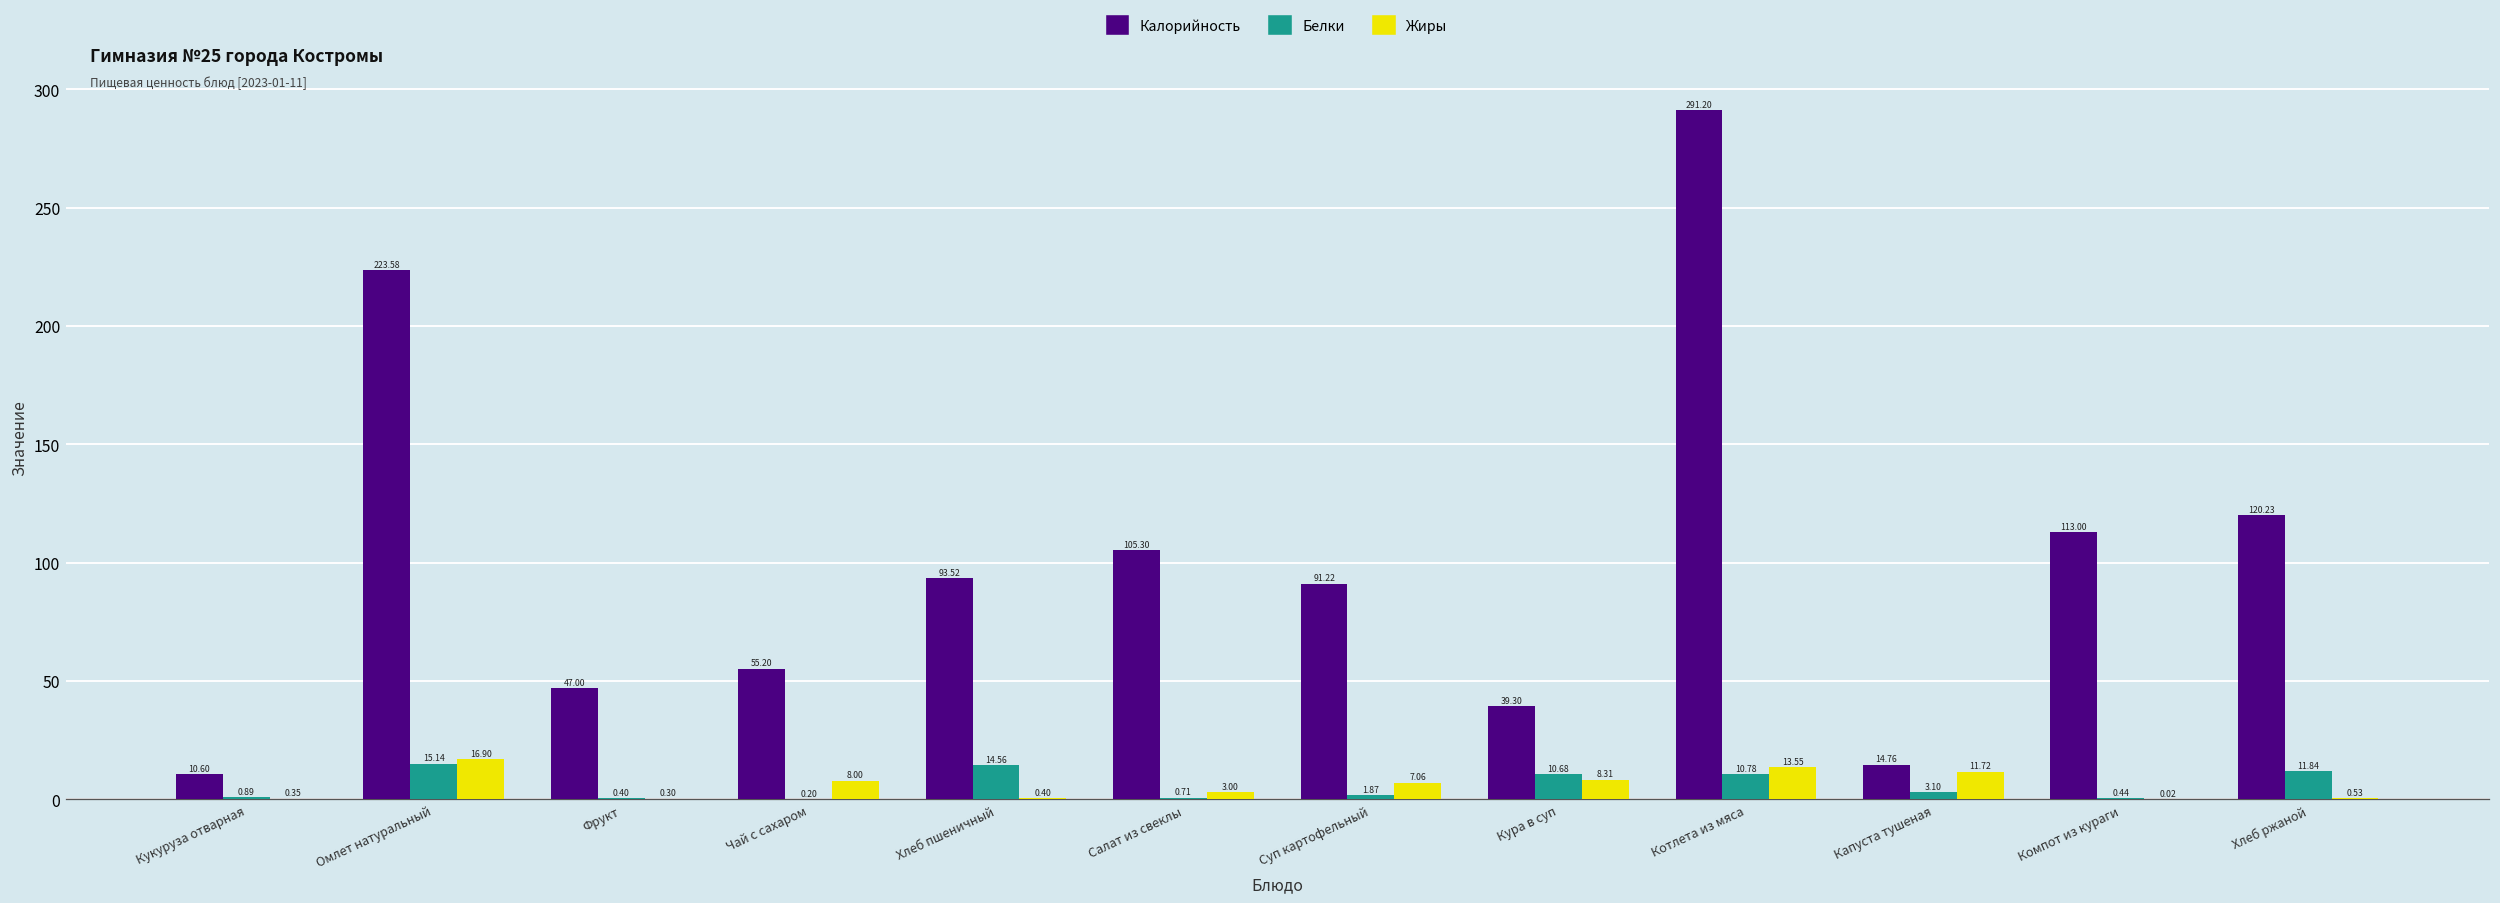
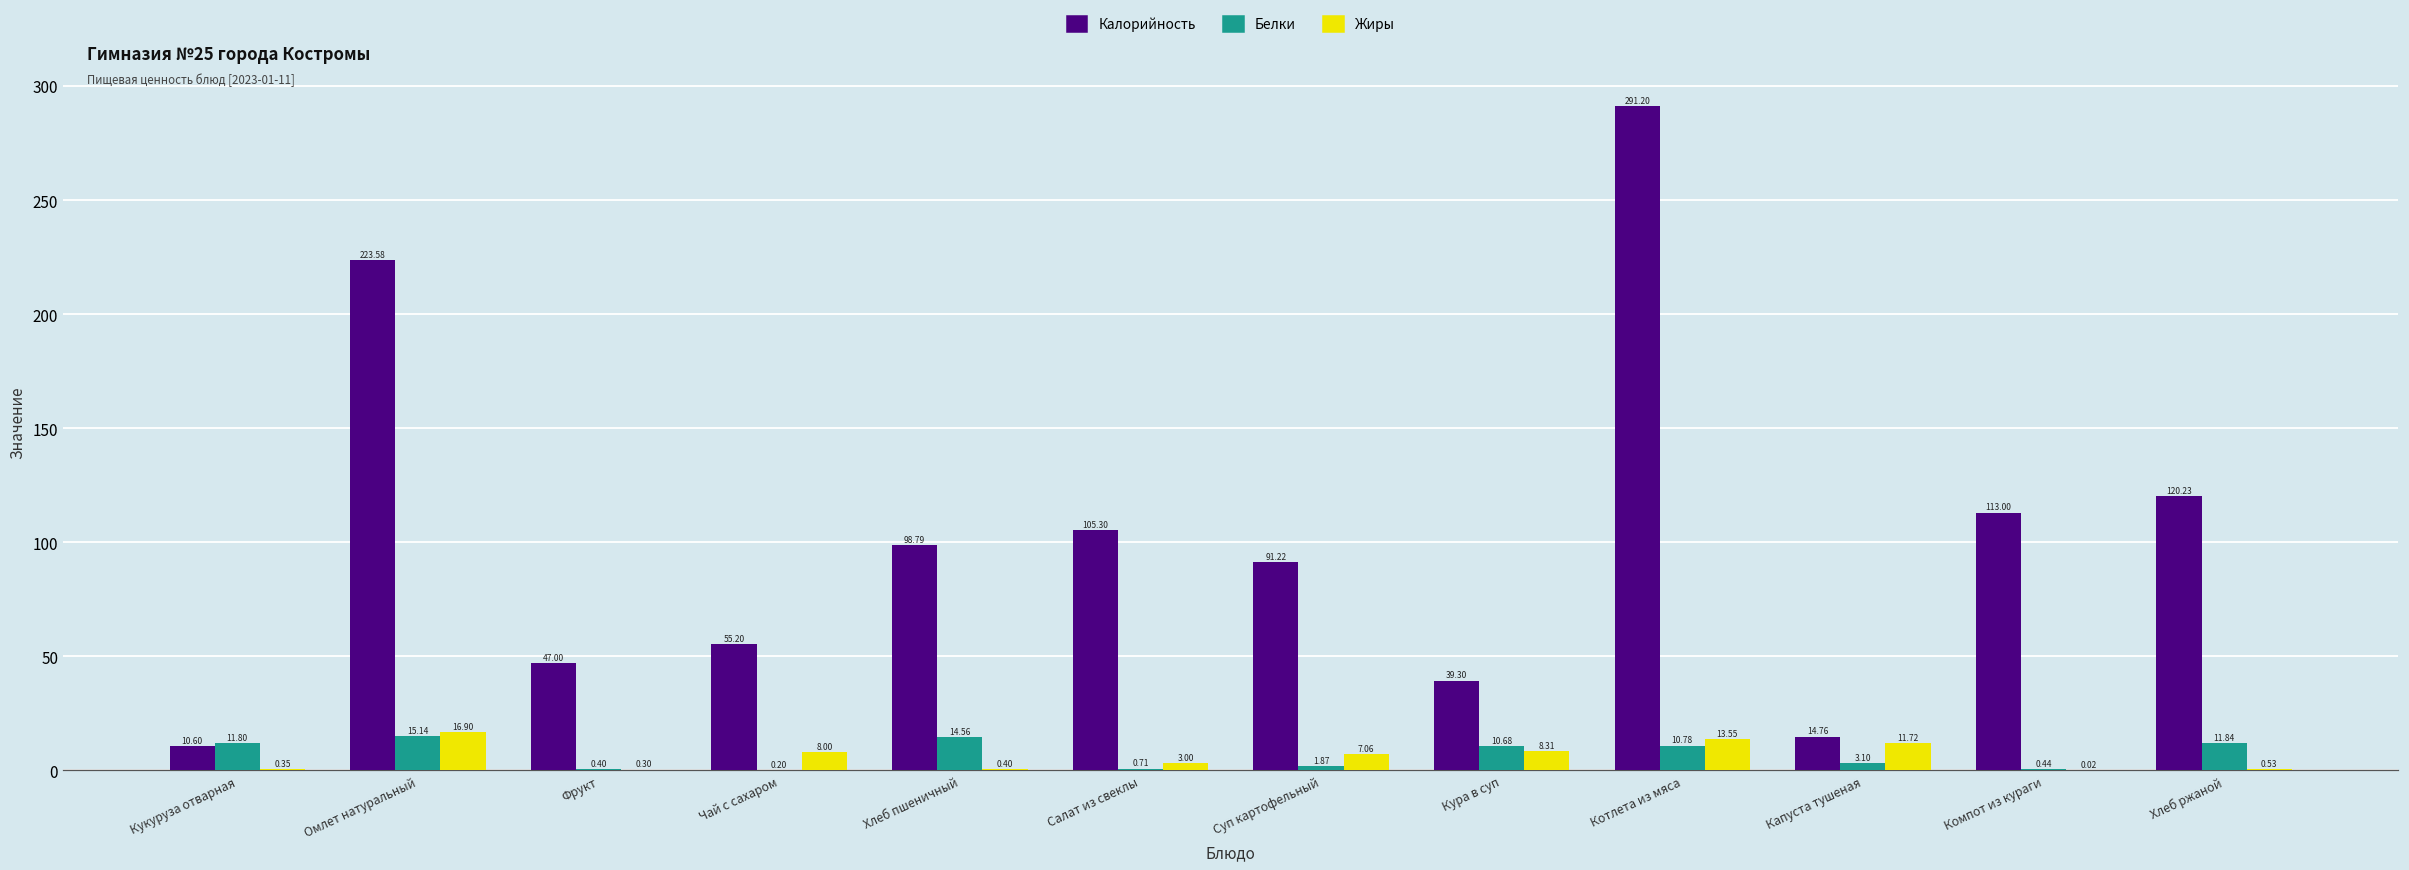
Белки, Кукуруза отварная: 0.89 -> 11.80
Калорийность, Хлеб пшеничный: 93.52 -> 98.79
